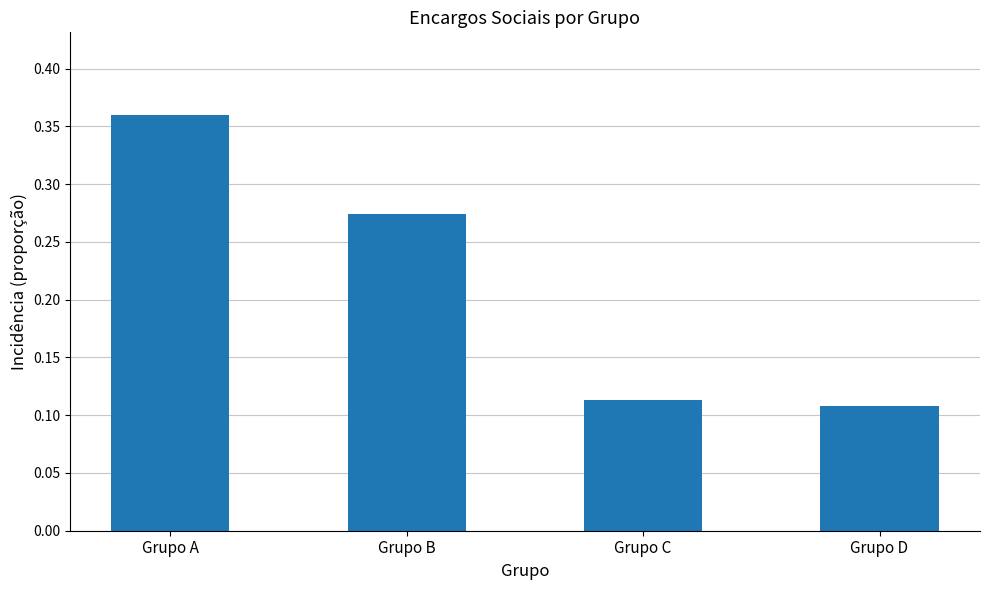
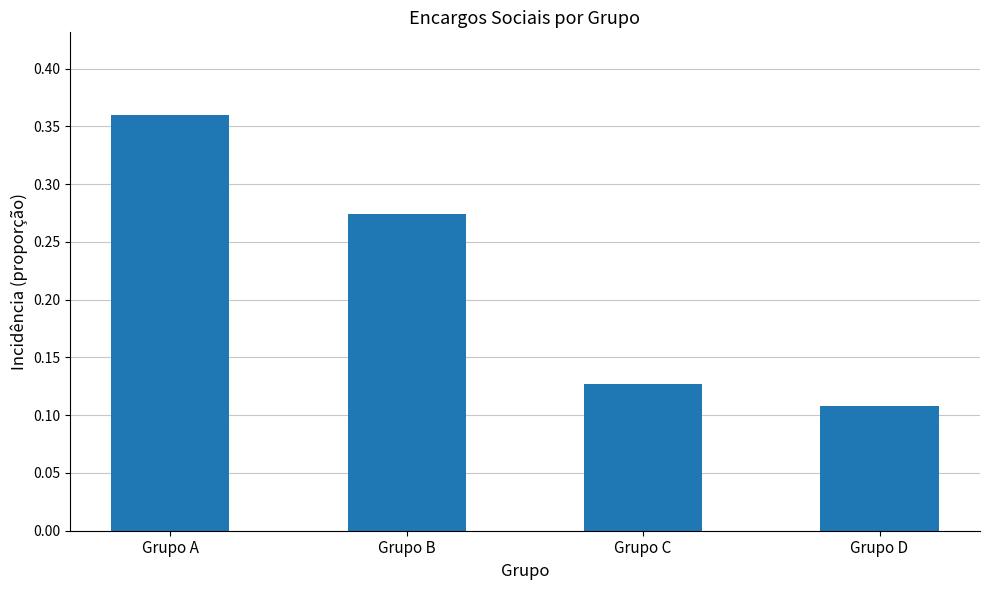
Grupo C: 0.113 -> 0.127
